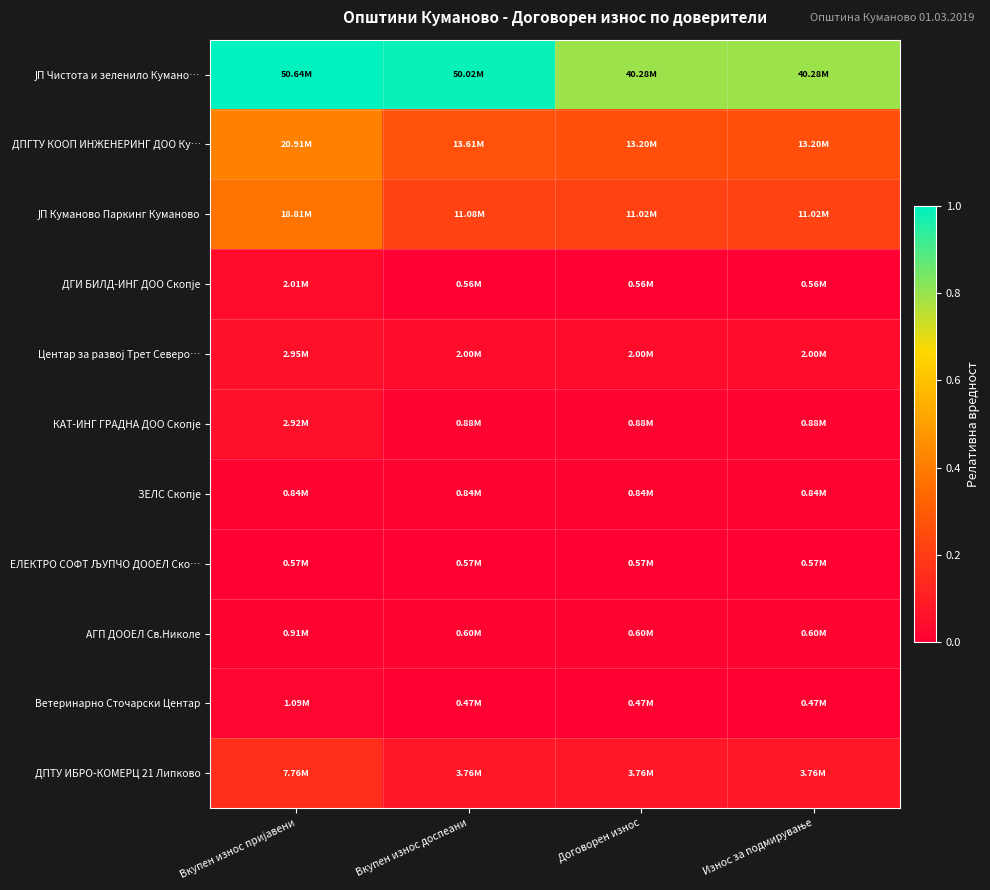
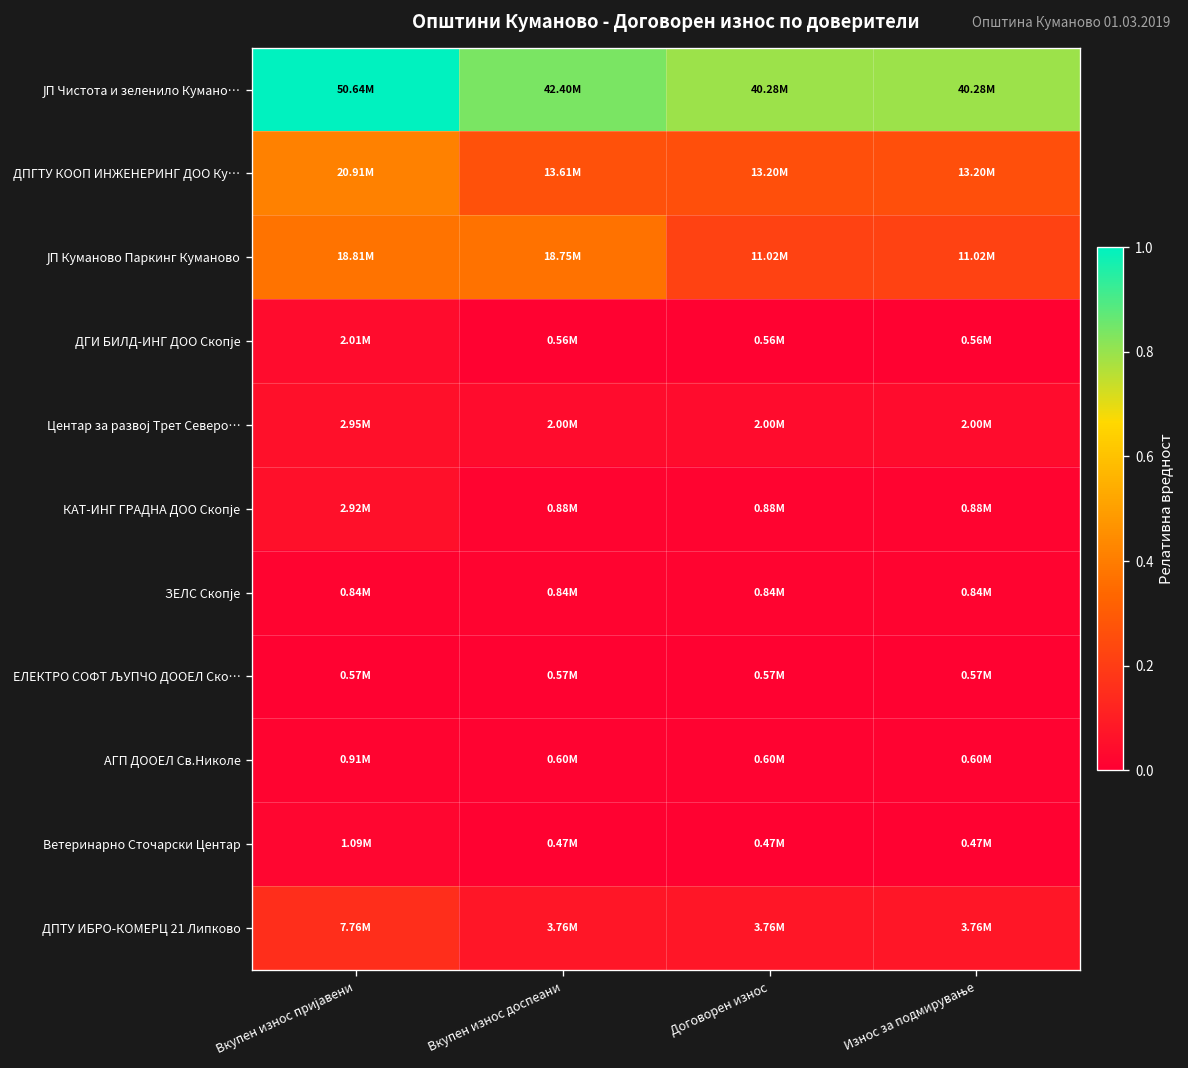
ЈП Чистота и зеленило Кумано…, Вкупен износ доспеани: 50.02M -> 42.40M
ЈП Куманово Паркинг Куманово, Вкупен износ доспеани: 11.08M -> 18.75M
